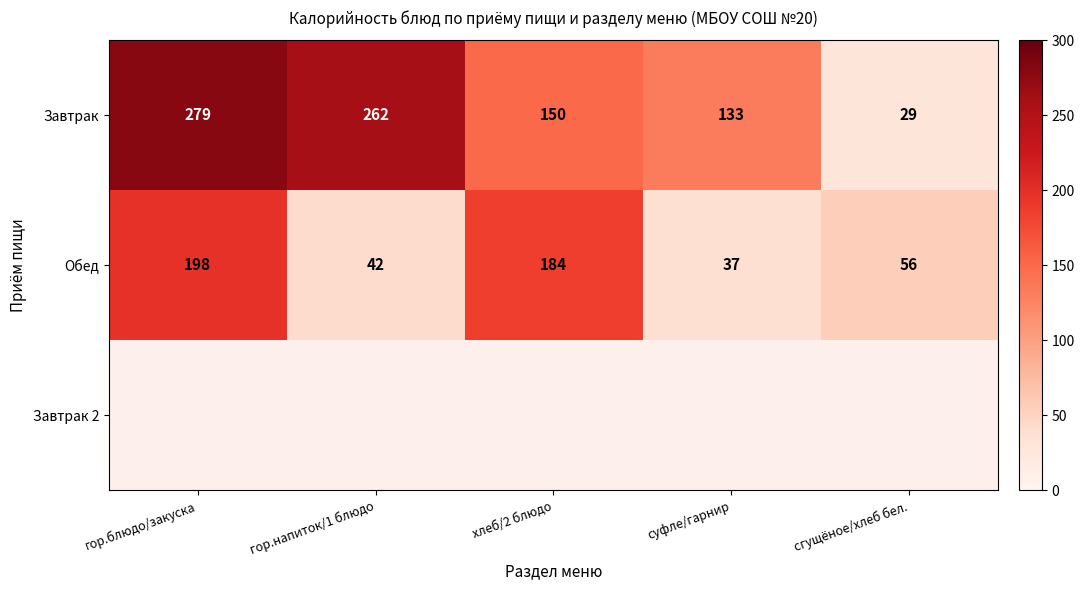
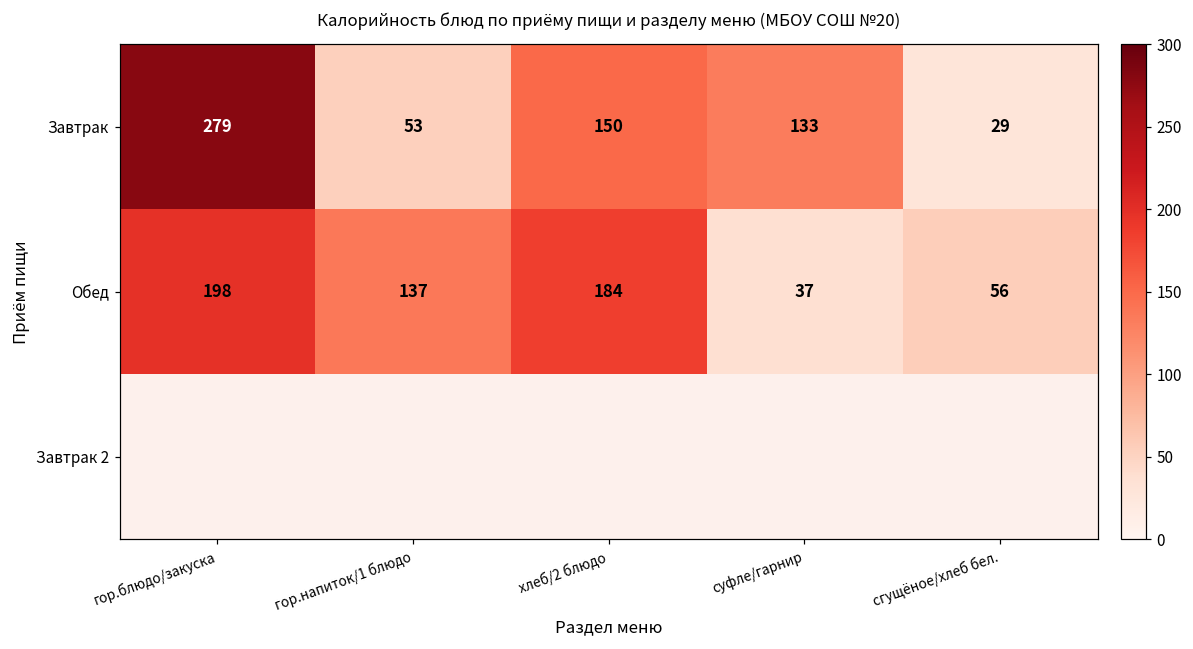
Завтрак, гор.напиток/1 блюдо: 262 -> 53
Обед, гор.напиток/1 блюдо: 42 -> 137
